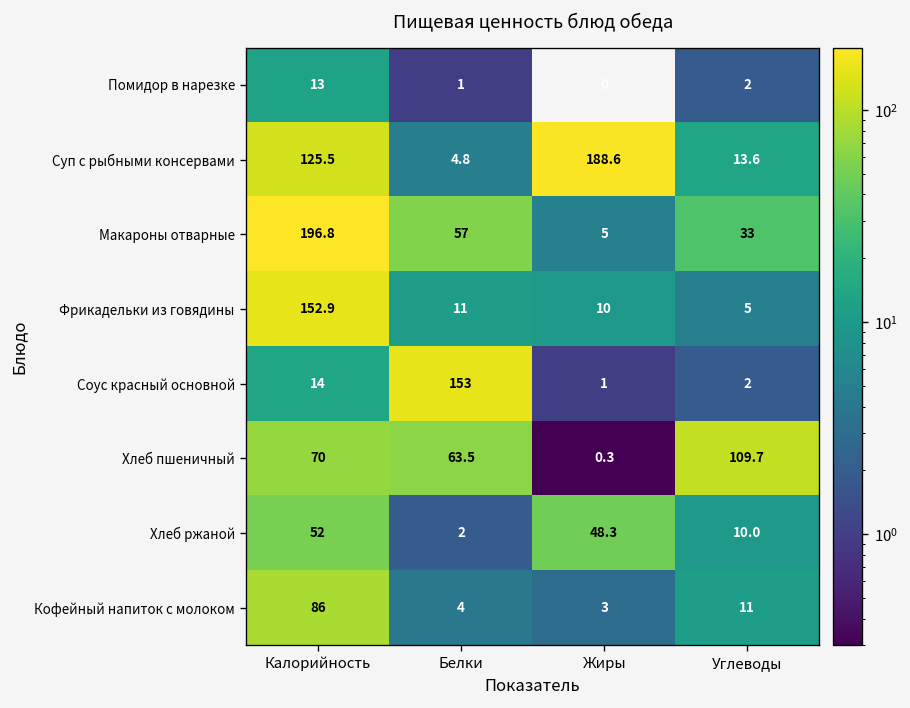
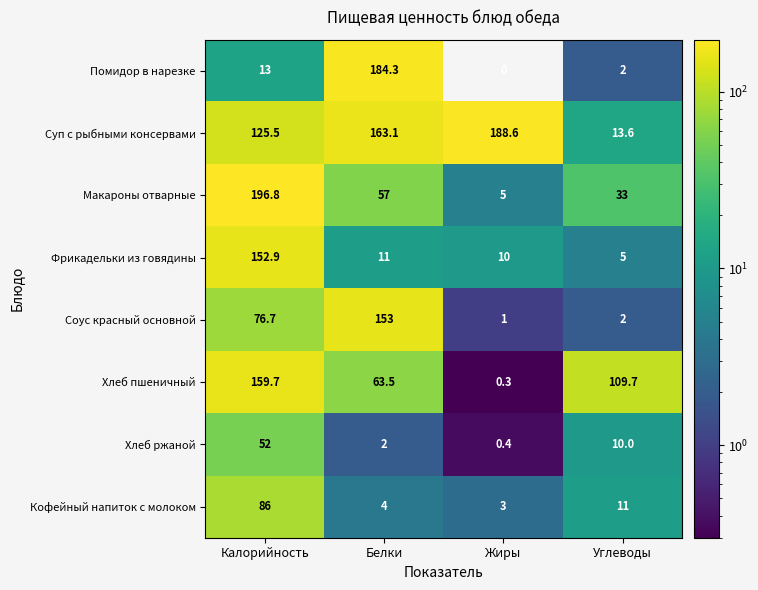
Помидор в нарезке, Белки: 1 -> 184.3
Суп с рыбными консервами, Белки: 4.8 -> 163.1
Соус красный основной, Калорийность: 14 -> 76.7
Хлеб пшеничный, Калорийность: 70 -> 159.7
Хлеб ржаной, Жиры: 48.3 -> 0.4
